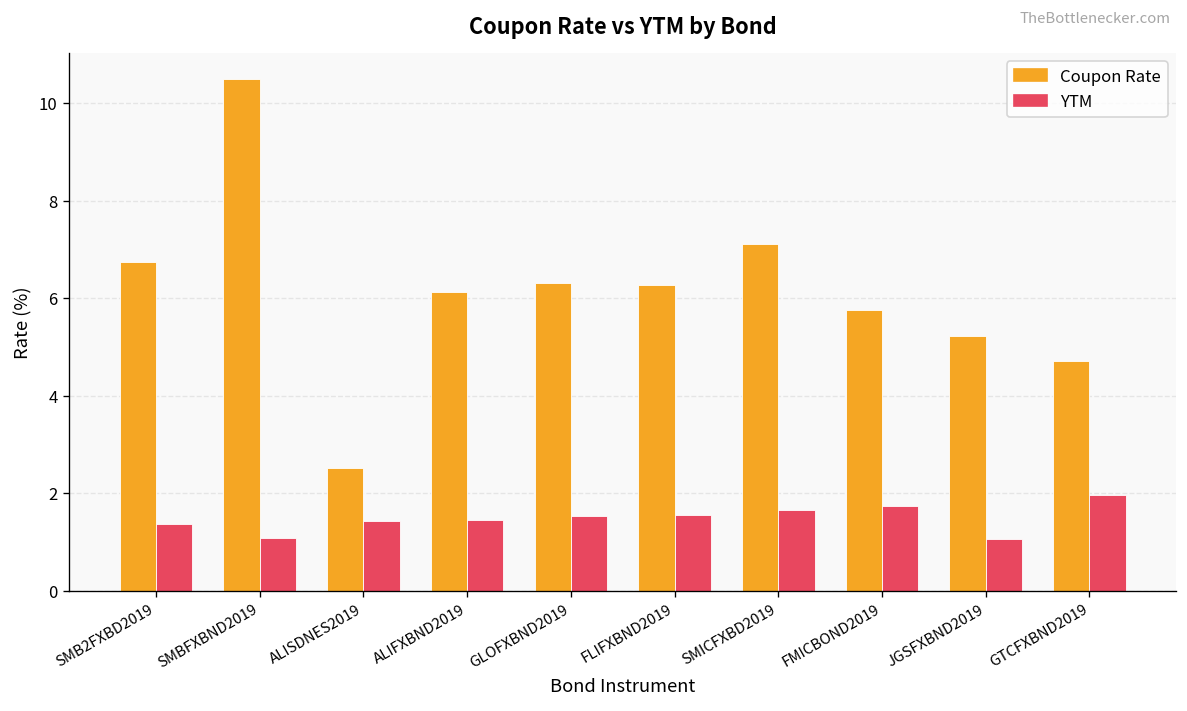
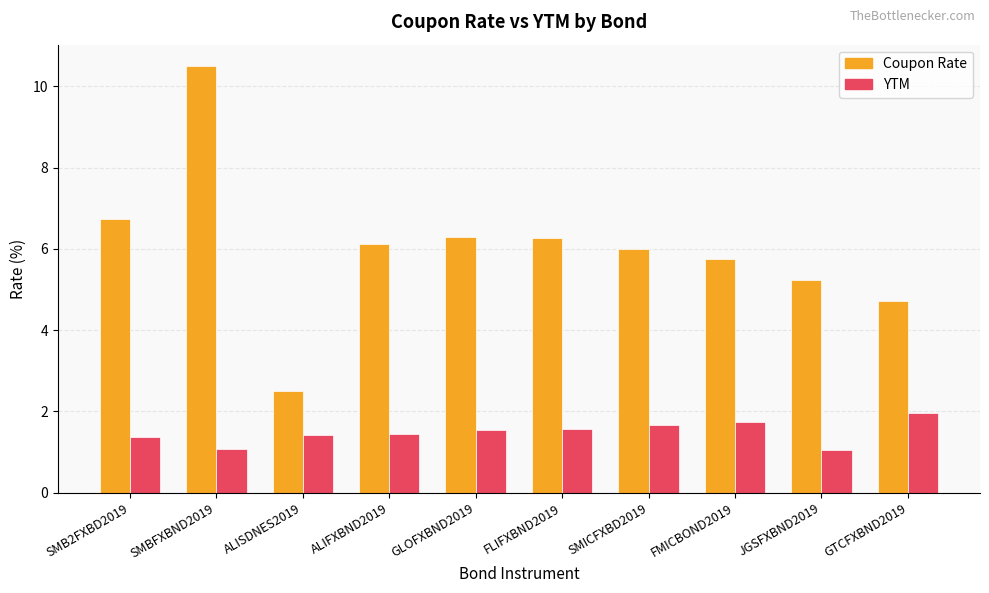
Coupon Rate, SMICFXBD2019: 7.1 -> 6.0
